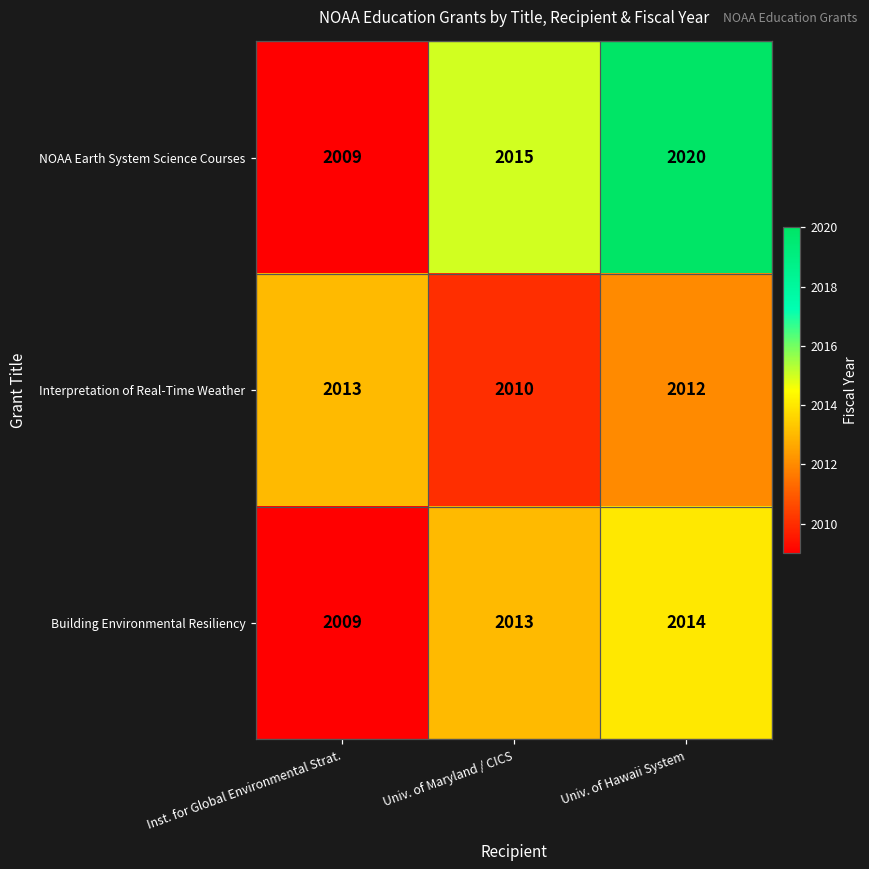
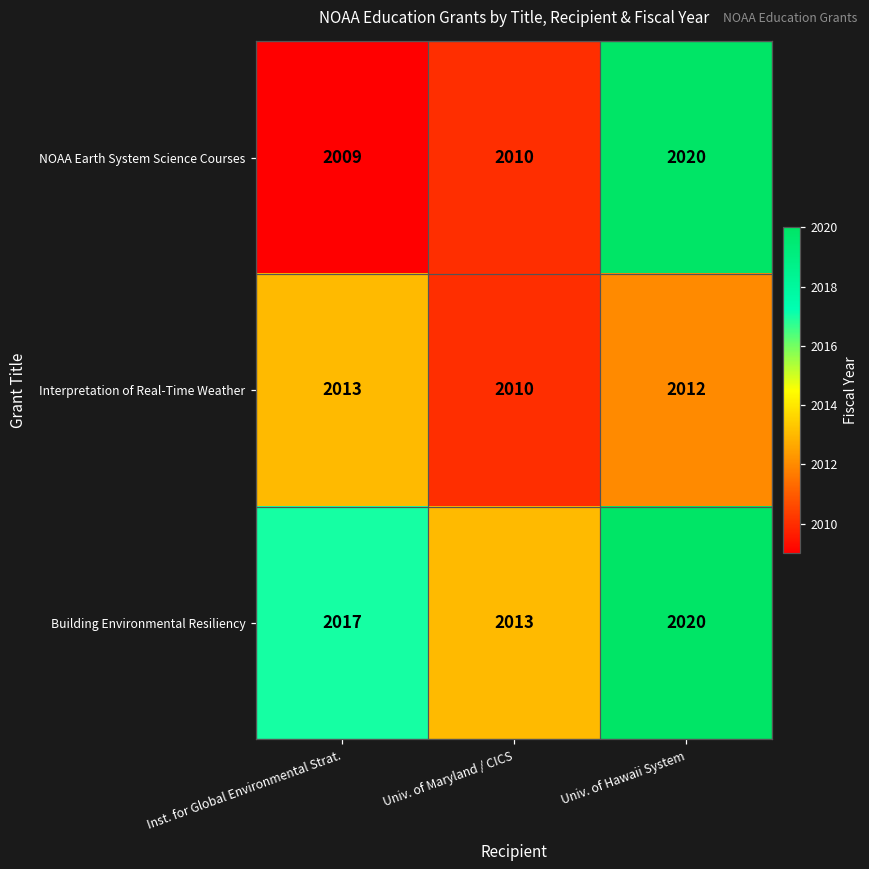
NOAA Earth System Science Courses, Univ. of Maryland / CICS: 2015 -> 2010
Building Environmental Resiliency, Inst. for Global Environmental Strat.: 2009 -> 2017
Building Environmental Resiliency, Univ. of Hawaii System: 2014 -> 2020
